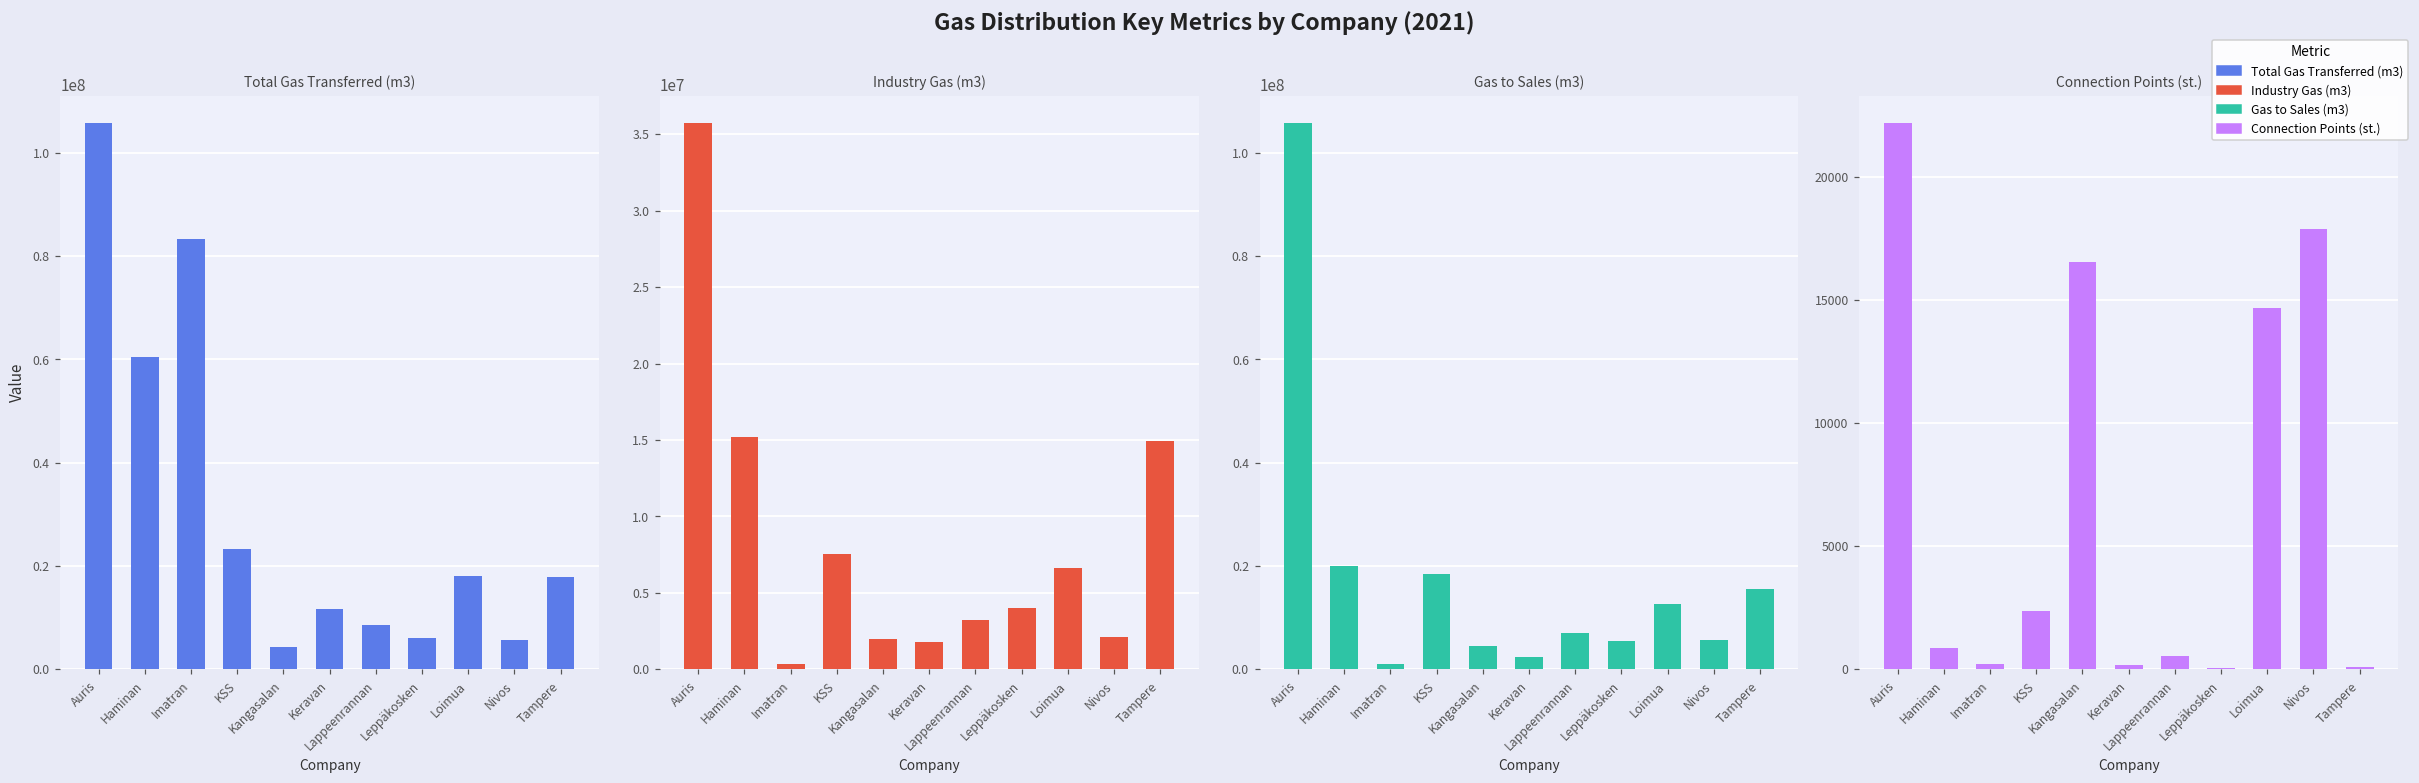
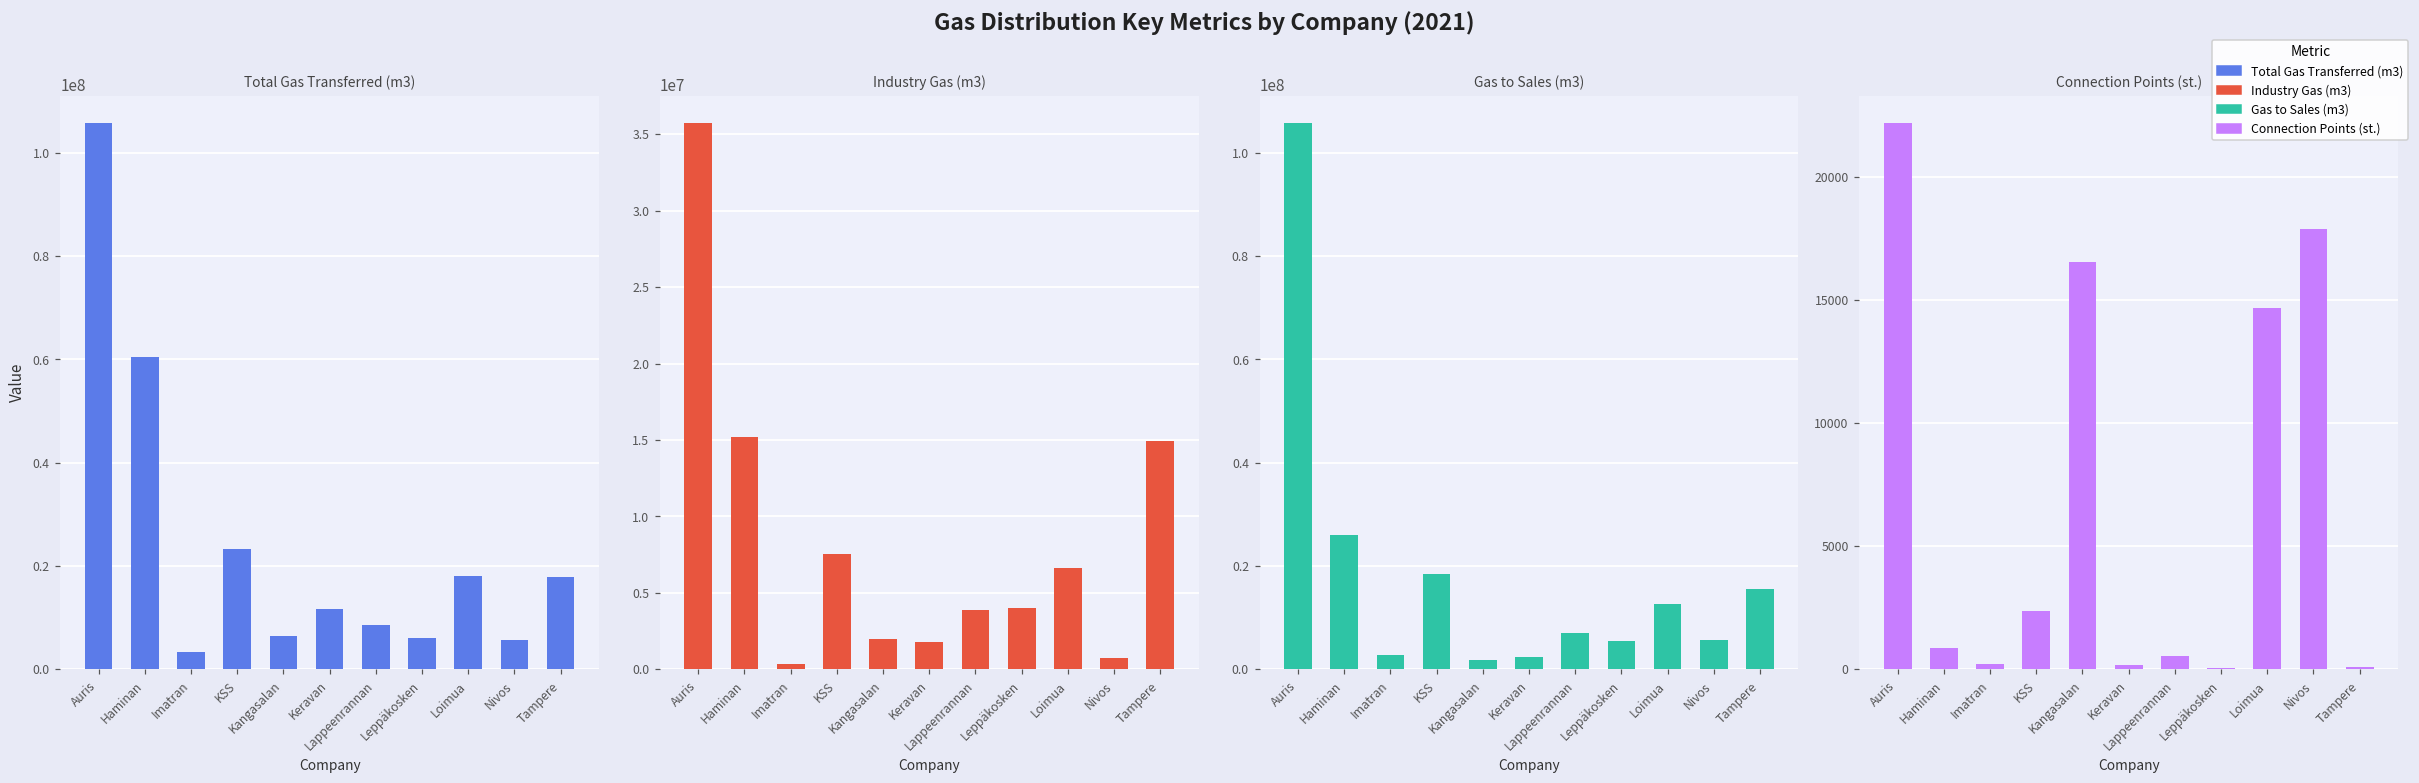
Total Gas Transferred (m3), Imatran: 83000000 -> 3000000
Total Gas Transferred (m3), Kangasalan: 4000000 -> 7000000
Industry Gas (m3), Lappeenrannan: 3200000 -> 3800000
Industry Gas (m3), Nivos: 2100000 -> 700000
Gas to Sales (m3), Haminan: 20000000 -> 26000000
Gas to Sales (m3), Imatran: 1000000 -> 3000000
Gas to Sales (m3), Kangasalan: 4000000 -> 2000000
